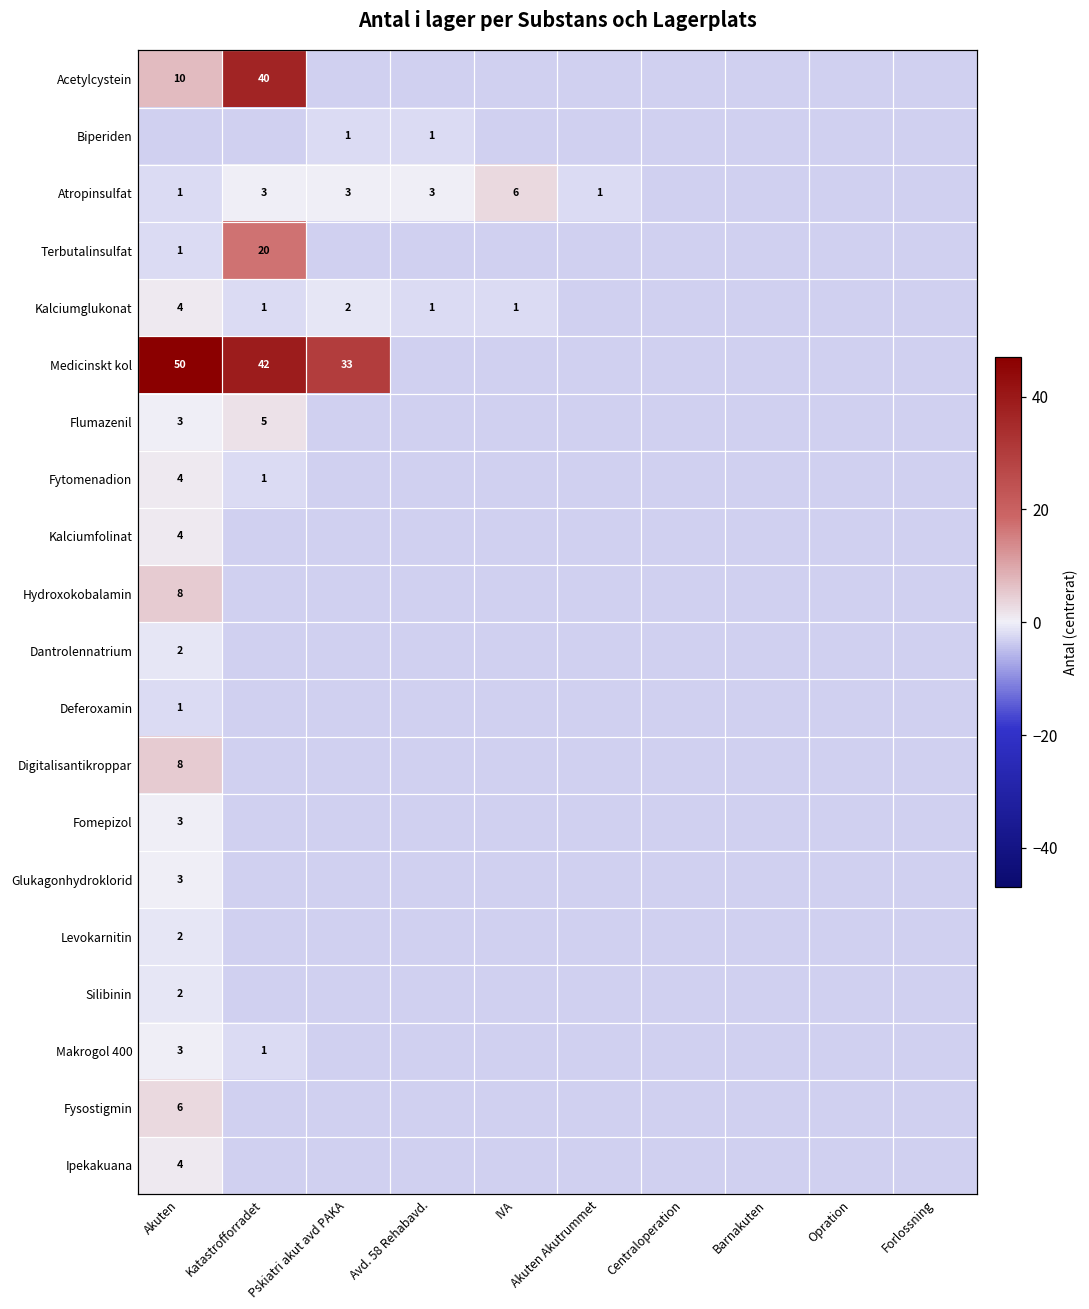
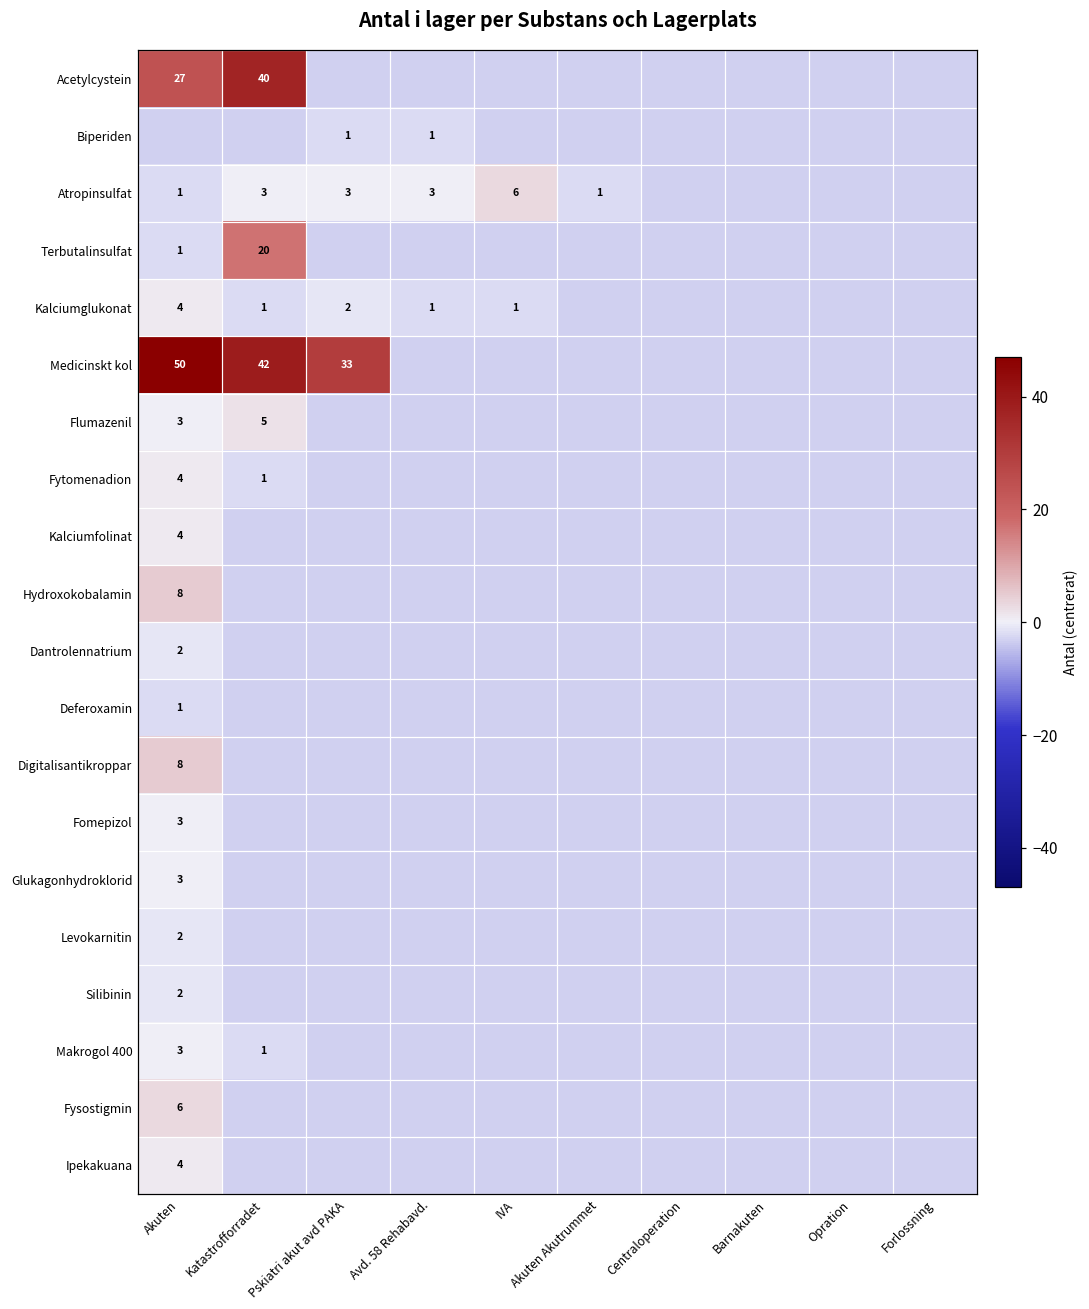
Acetylcystein, Akuten: 10 -> 27
